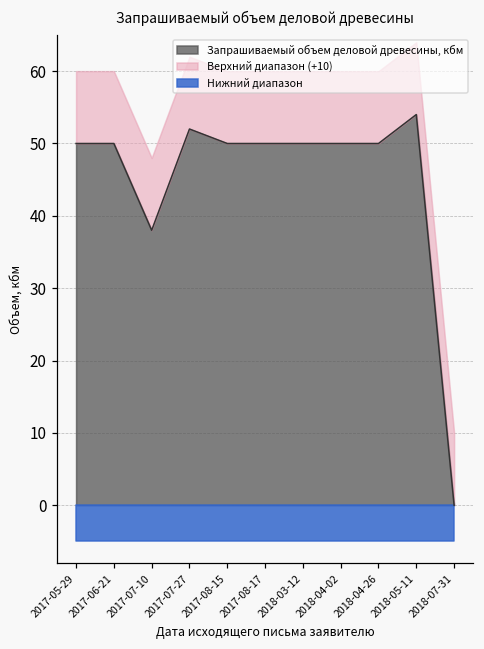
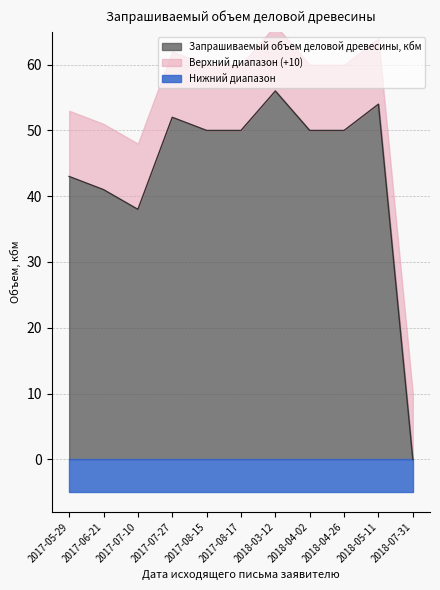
Запрашиваемый объем деловой древесины, кбм, 2017-05-29: 50 -> 43
Запрашиваемый объем деловой древесины, кбм, 2017-06-21: 50 -> 41
Запрашиваемый объем деловой древесины, кбм, 2018-03-12: 50 -> 56
